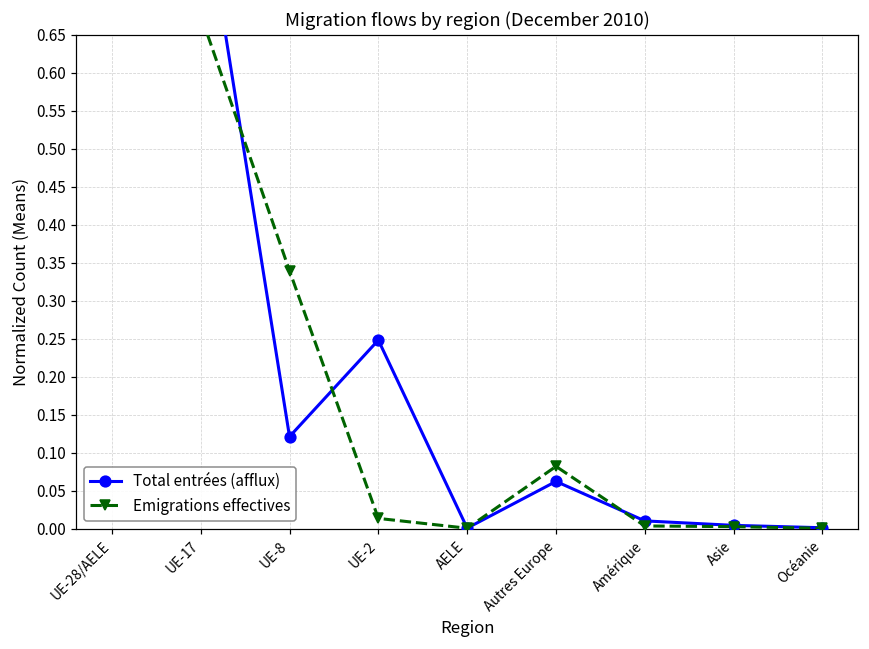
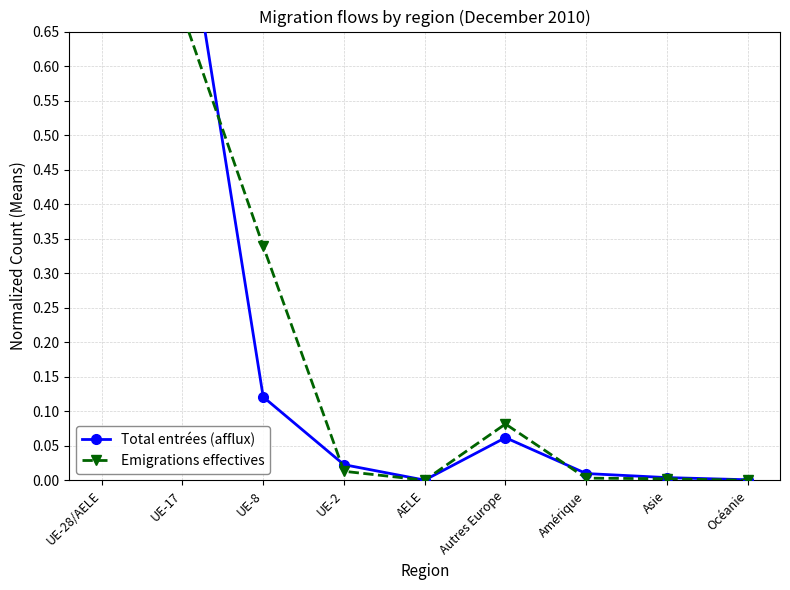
Total entrées (afflux), UE-2: 0.25 -> 0.02
